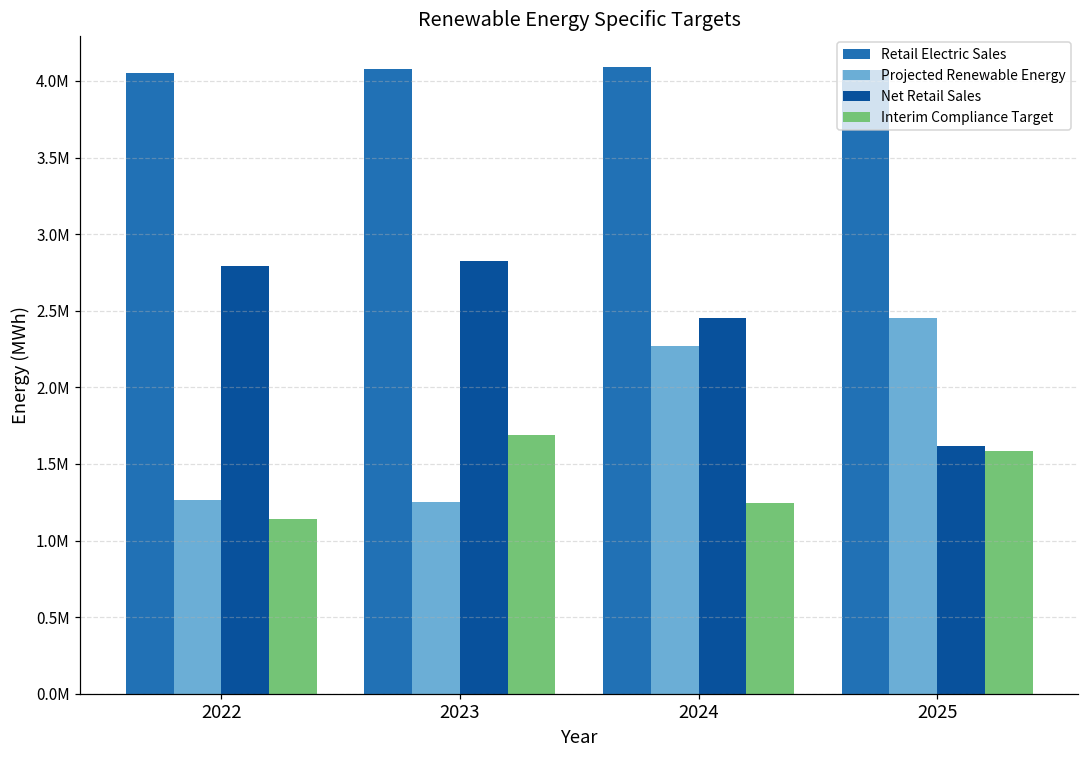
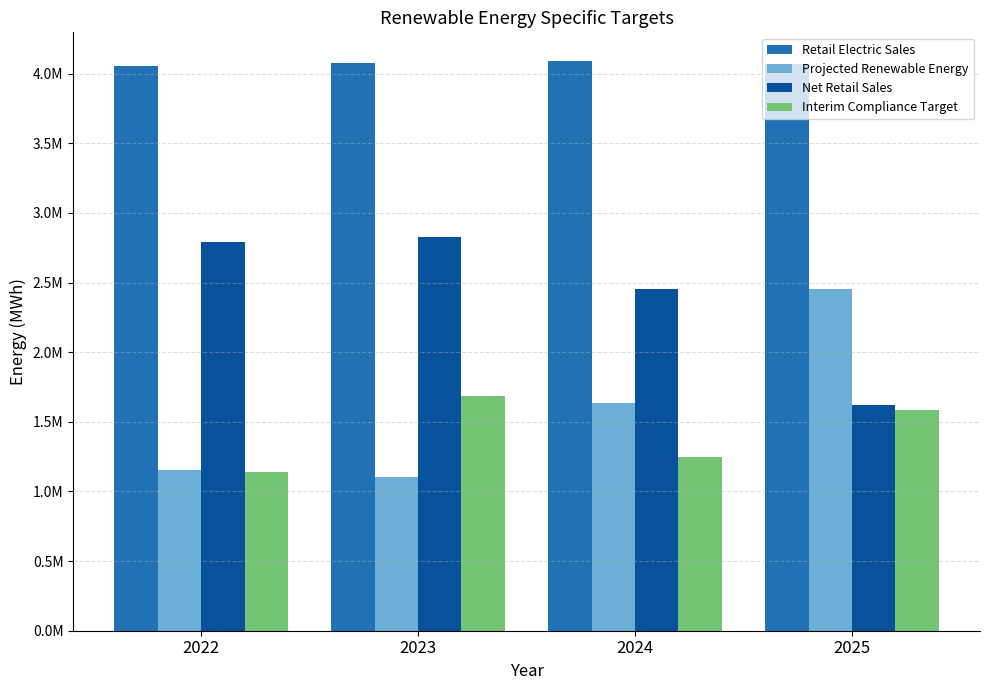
Projected Renewable Energy, 2022: 1260000 -> 1150000
Projected Renewable Energy, 2023: 1250000 -> 1110000
Projected Renewable Energy, 2024: 2270000 -> 1640000
